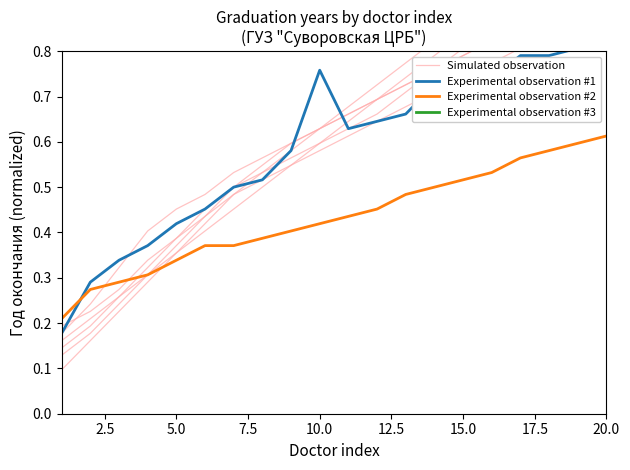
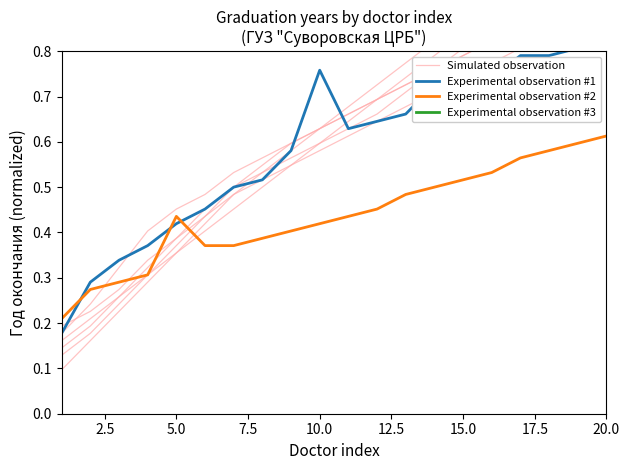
Experimental observation #2, 5.0: 0.34 -> 0.44
